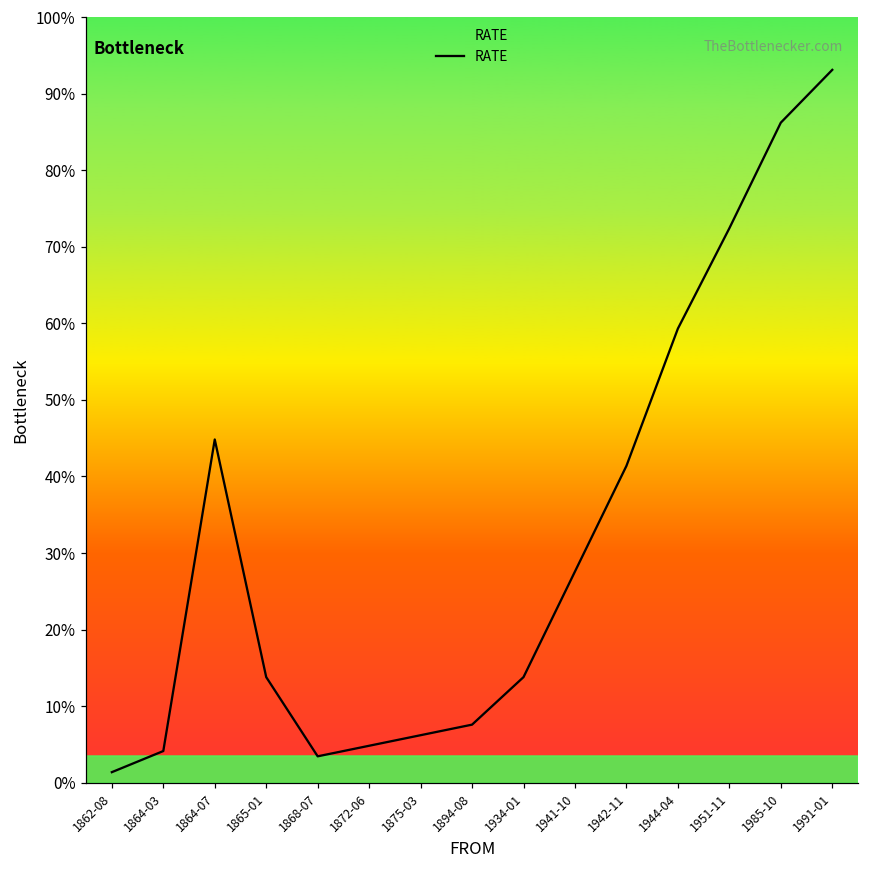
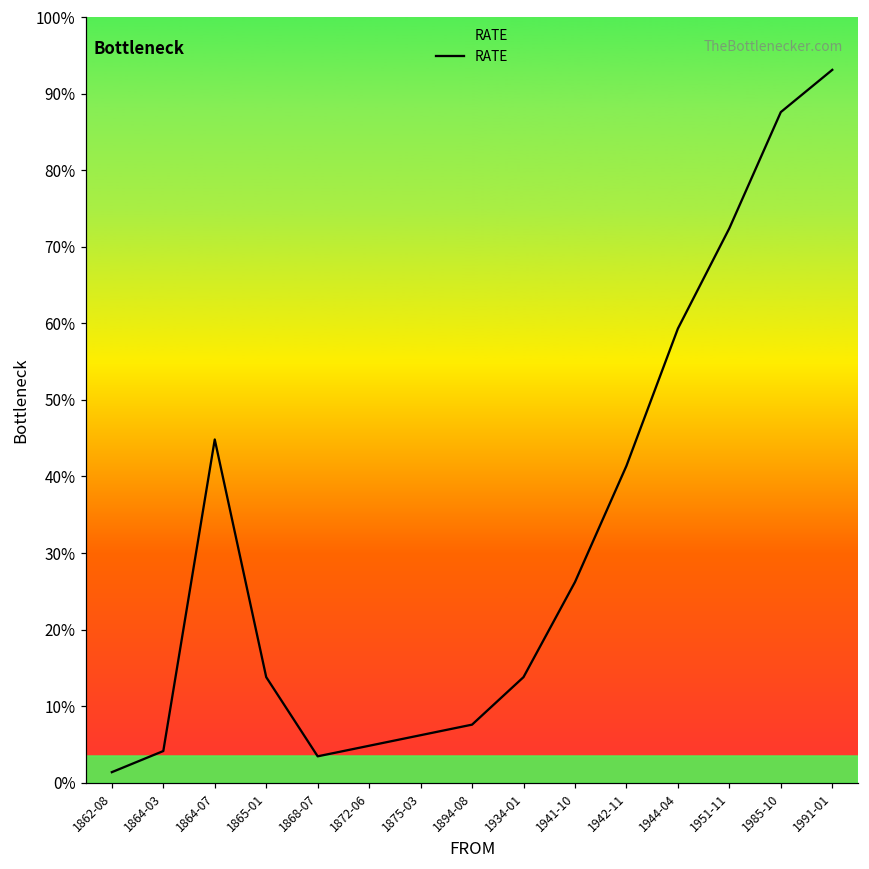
1941-10: 28% -> 26%
1985-10: 86% -> 88%
